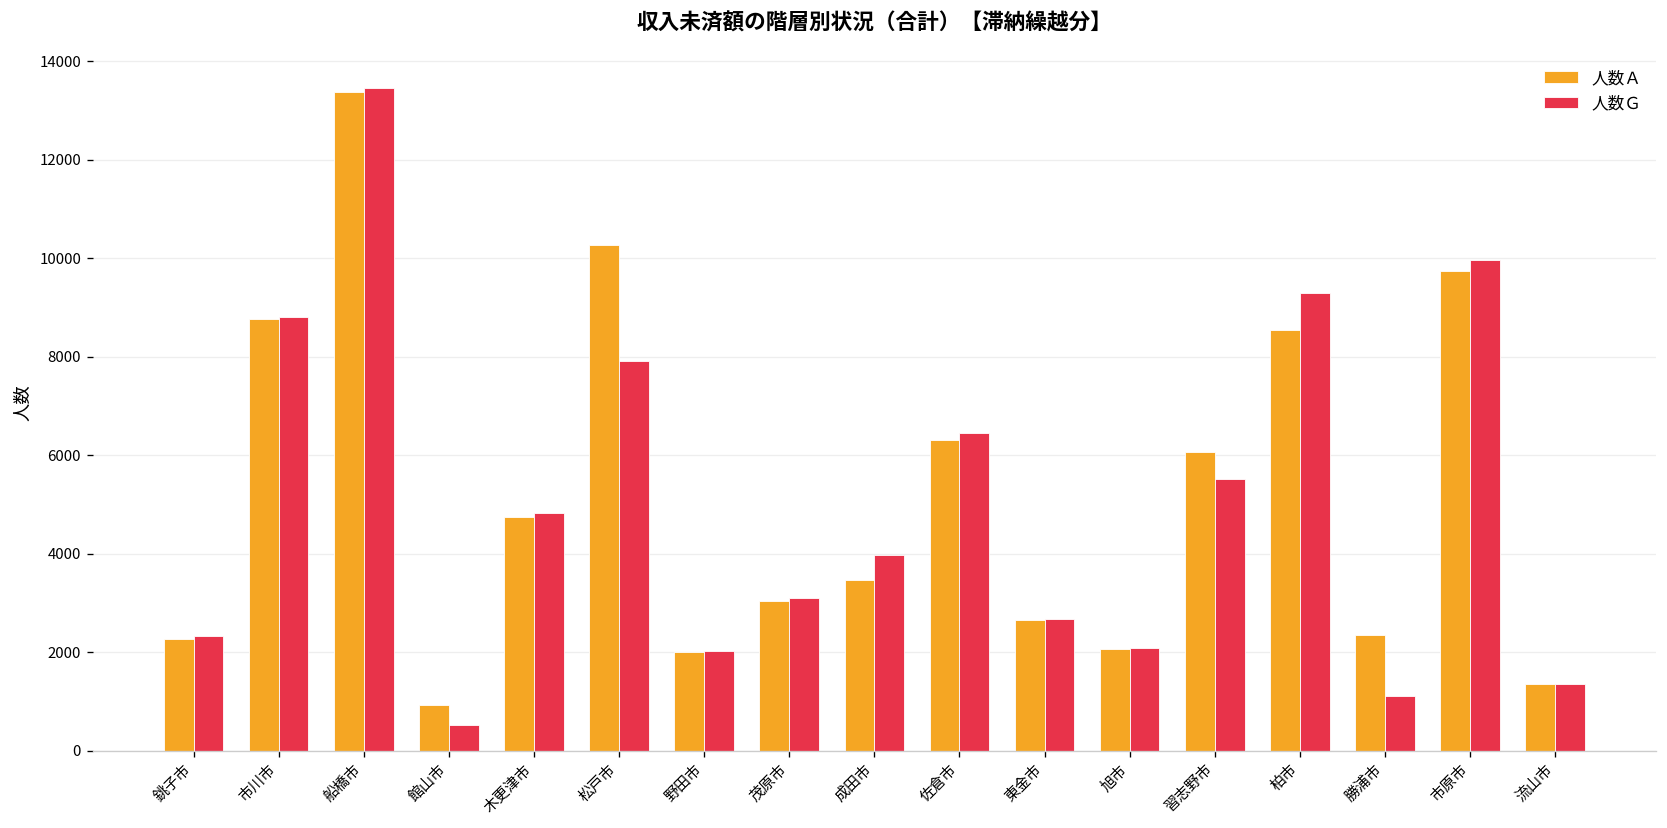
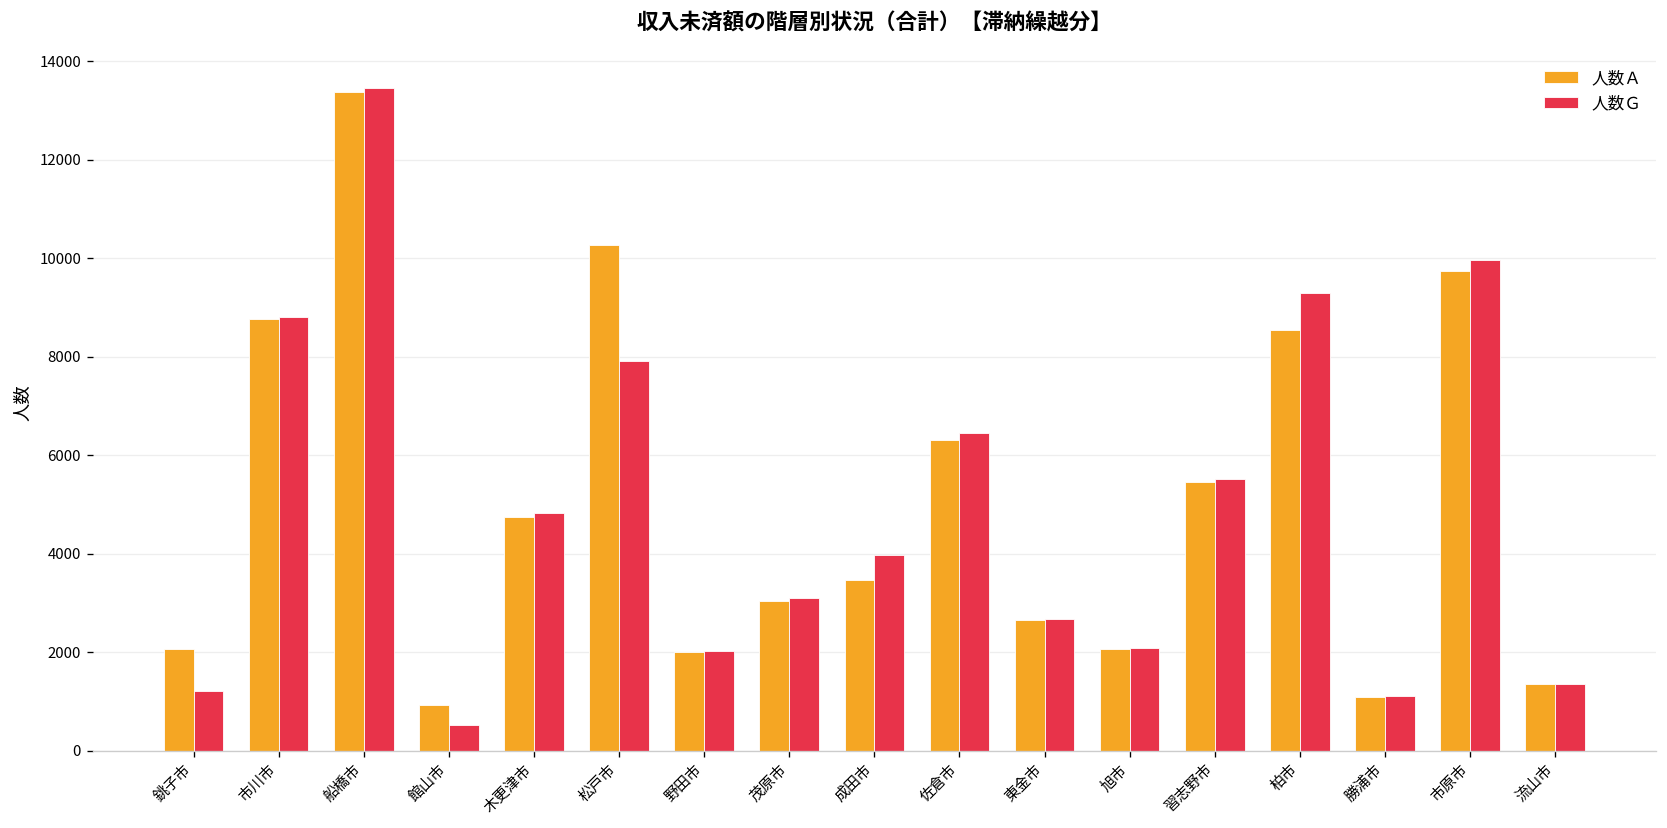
人数Ａ, 銚子市: 2300 -> 2100
人数Ｇ, 銚子市: 2300 -> 1200
人数Ａ, 習志野市: 6100 -> 5500
人数Ａ, 勝浦市: 2400 -> 1100
